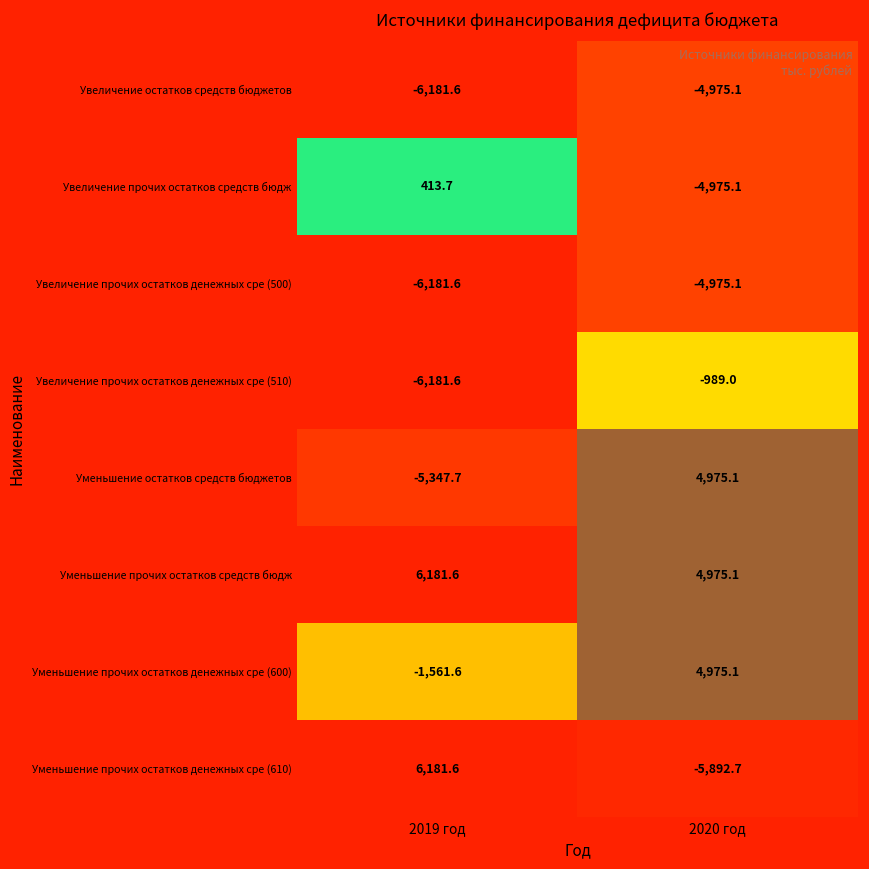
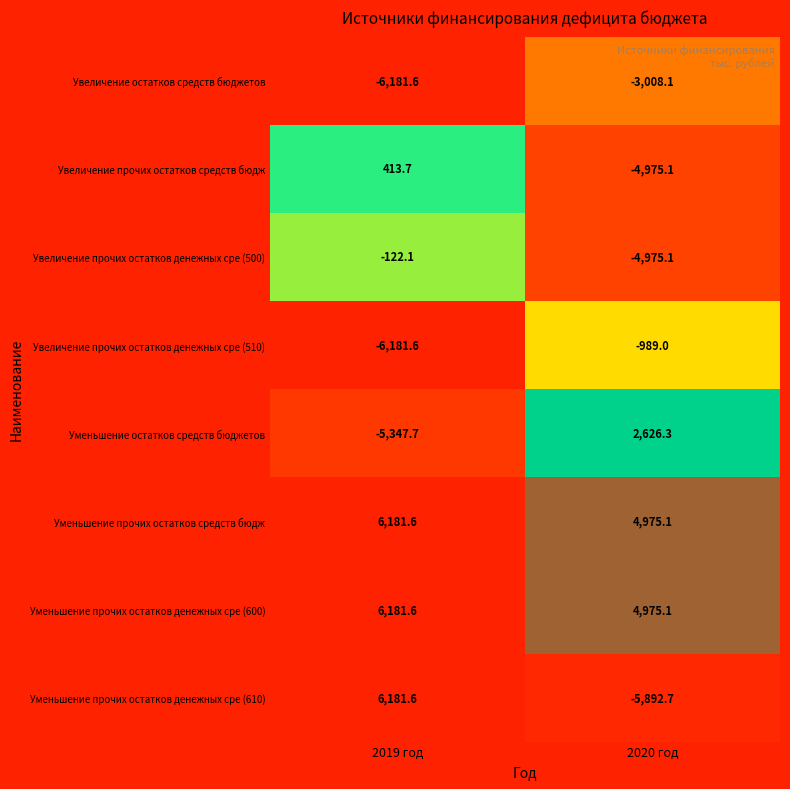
Увеличение остатков средств бюджетов, 2020 год: -4,975.1 -> -3,008.1
Увеличение прочих остатков денежных сре (500), 2019 год: -6,181.6 -> -122.1
Уменьшение остатков средств бюджетов, 2020 год: 4,975.1 -> 2,626.3
Уменьшение прочих остатков денежных сре (600), 2019 год: -1,561.6 -> 6,181.6
